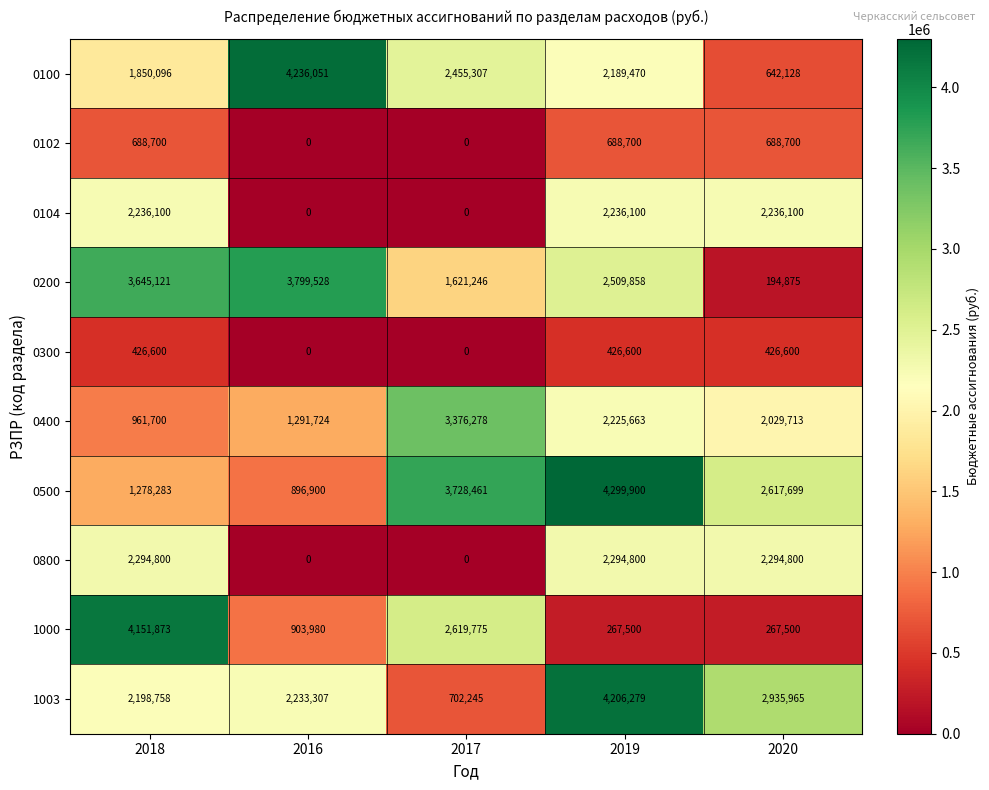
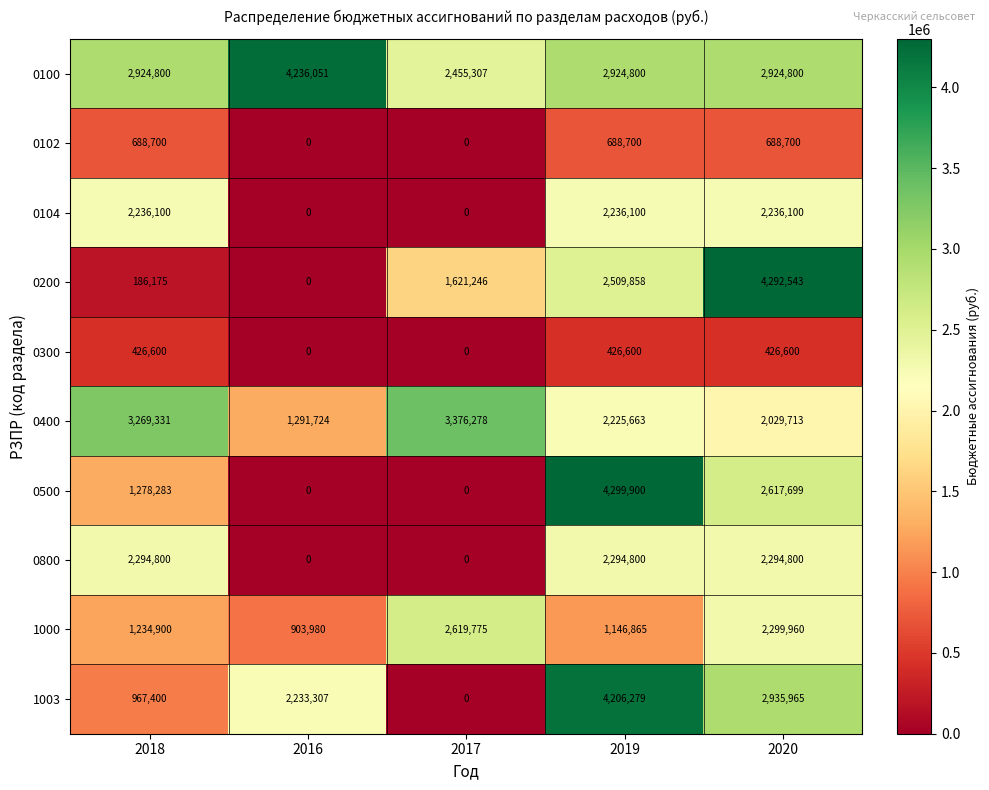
0100, 2018: 1,850,096 -> 2,924,800
0100, 2019: 2,189,470 -> 2,924,800
0100, 2020: 642,128 -> 2,924,800
0200, 2018: 3,645,121 -> 186,175
0200, 2016: 3,799,528 -> 0
0200, 2020: 194,875 -> 4,292,543
0400, 2018: 961,700 -> 3,269,331
0500, 2016: 896,900 -> 0
0500, 2017: 3,728,461 -> 0
1000, 2018: 4,151,873 -> 1,234,900
1000, 2019: 267,500 -> 1,146,865
1000, 2020: 267,500 -> 2,299,960
1003, 2018: 2,198,758 -> 967,400
1003, 2017: 702,245 -> 0
